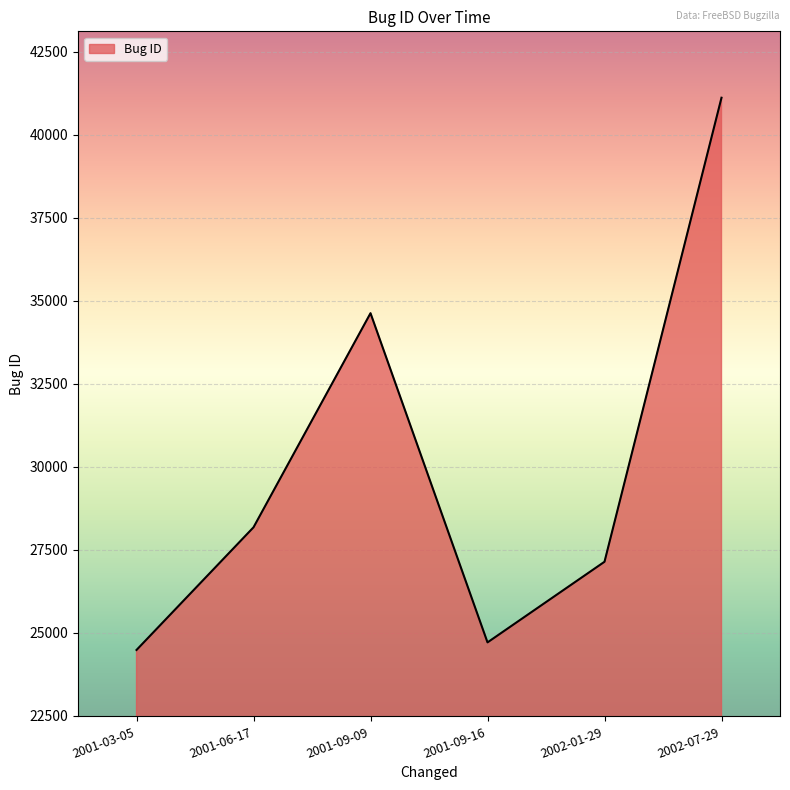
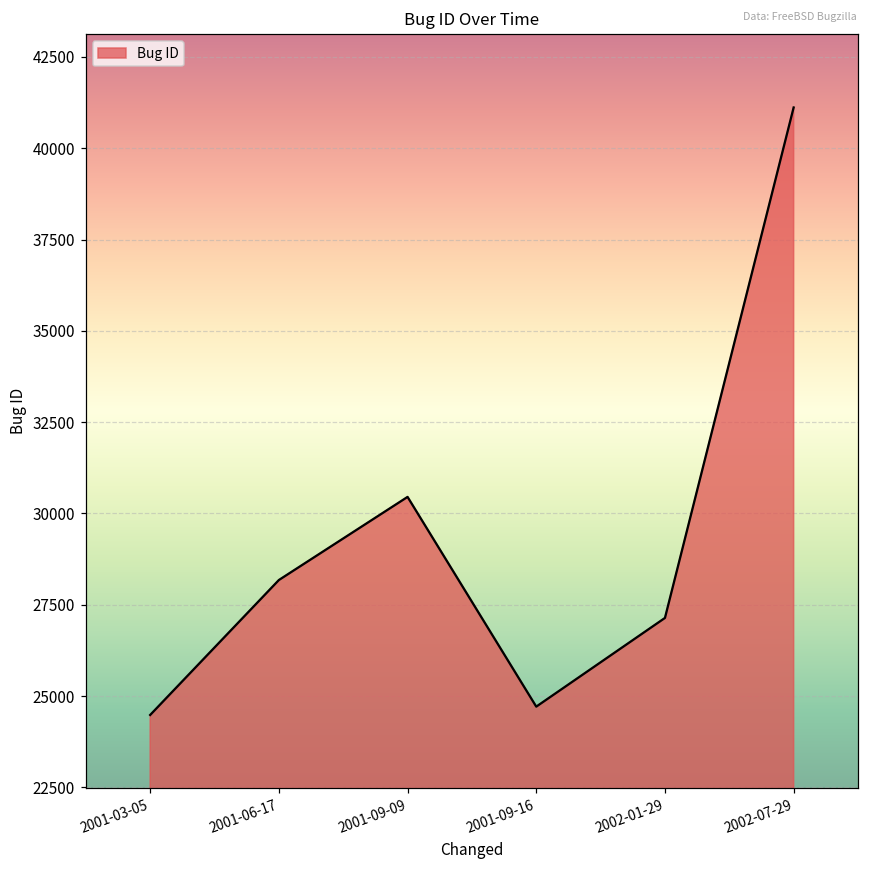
2001-09-09: 34600 -> 30500
